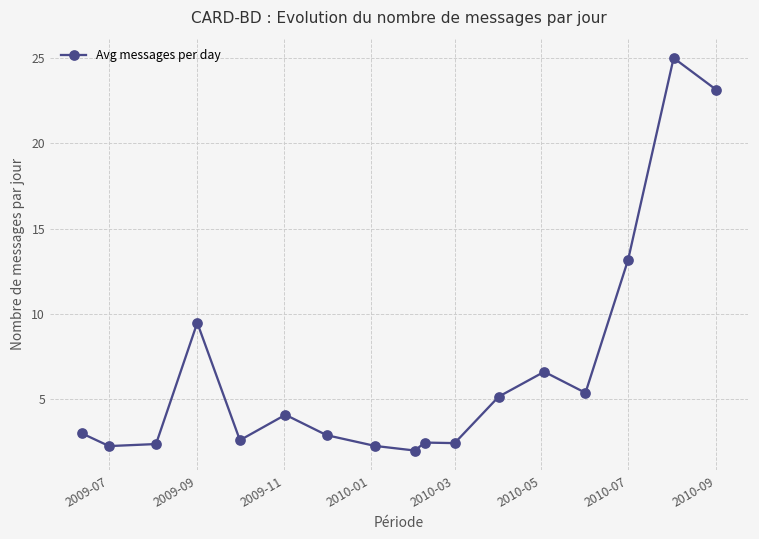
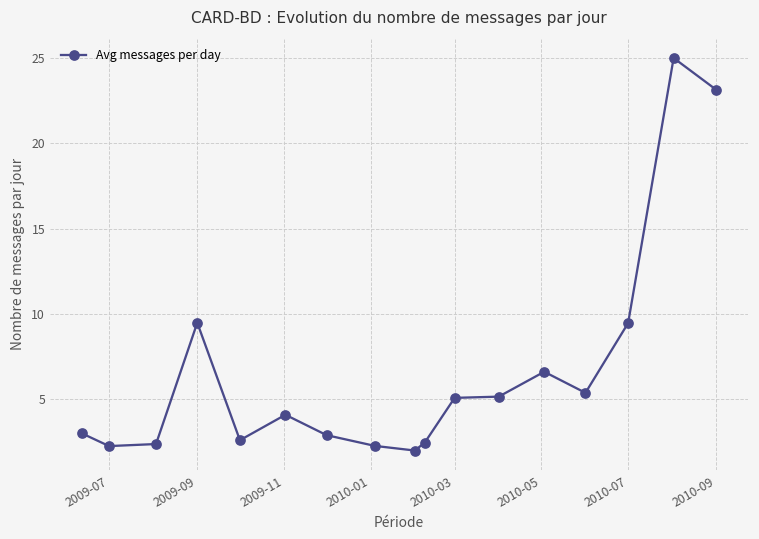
2010-03: 2.4 -> 5.1
2010-07: 13.2 -> 9.5
